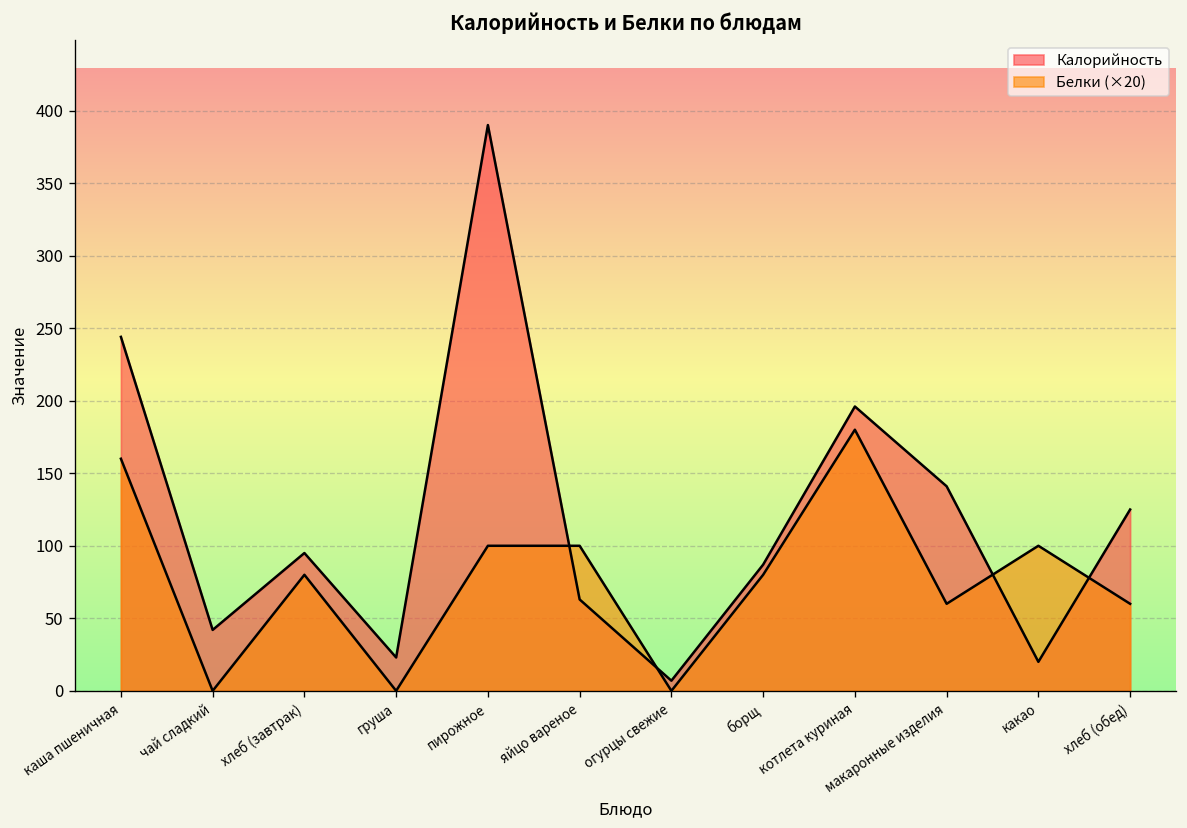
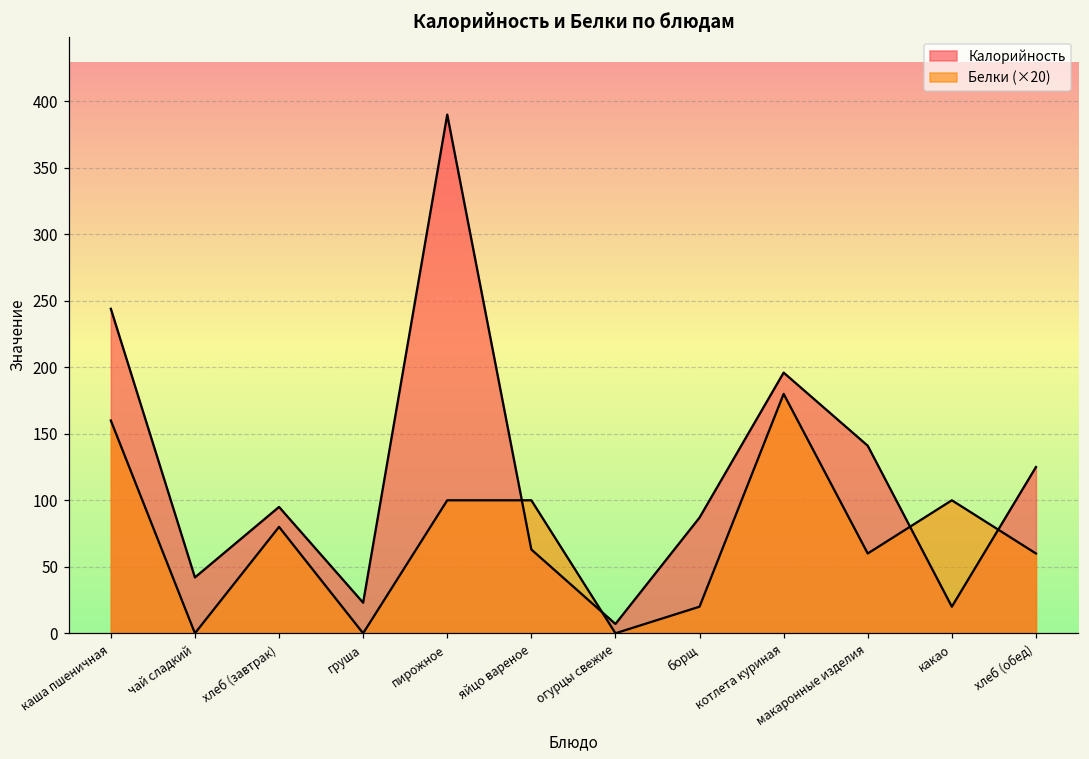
Белки (×20), борщ: 80 -> 20
